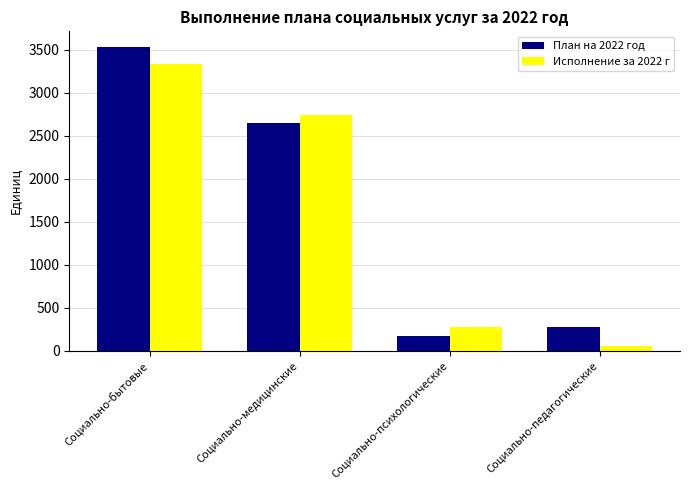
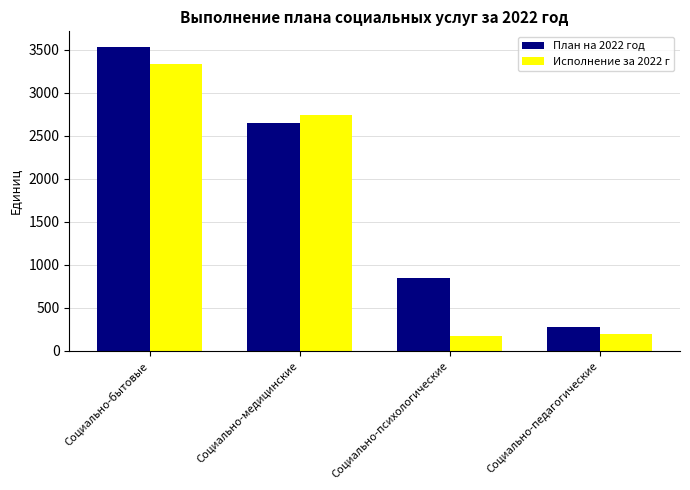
План на 2022 год, Социально-психологические: 200 -> 800
Исполнение за 2022 г, Социально-психологические: 300 -> 200
Исполнение за 2022 г, Социально-педагогические: 100 -> 200
